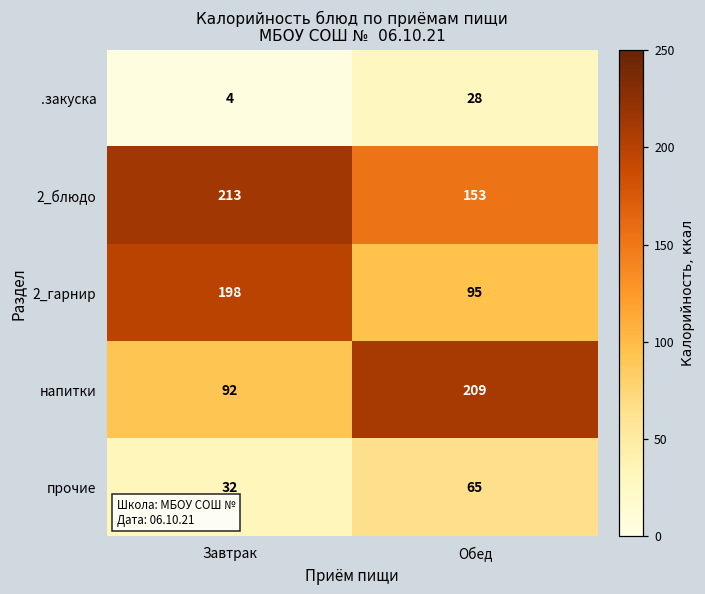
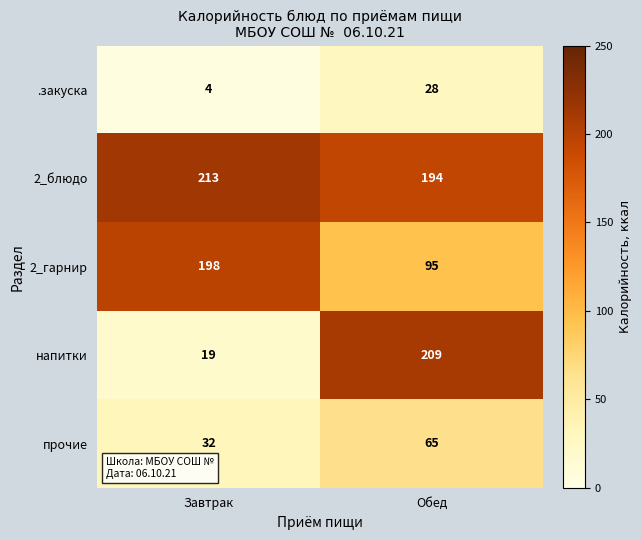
2_блюдо, Обед: 153 -> 194
напитки, Завтрак: 92 -> 19
